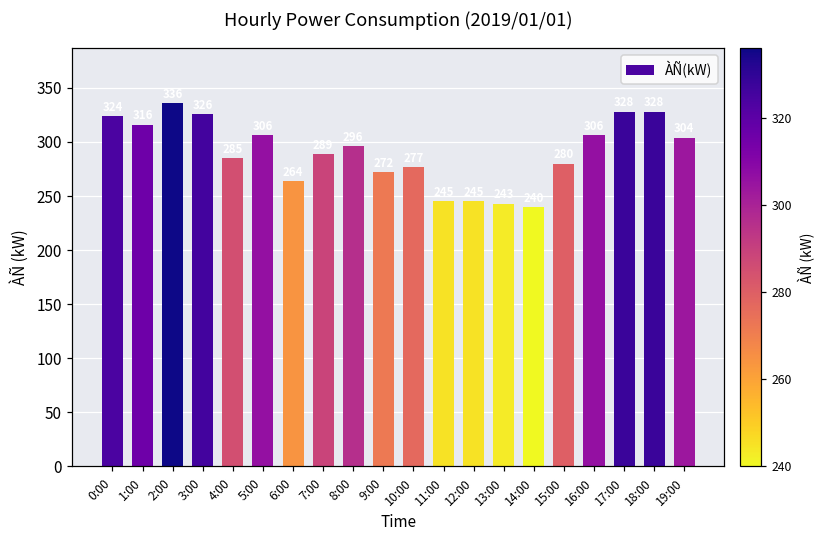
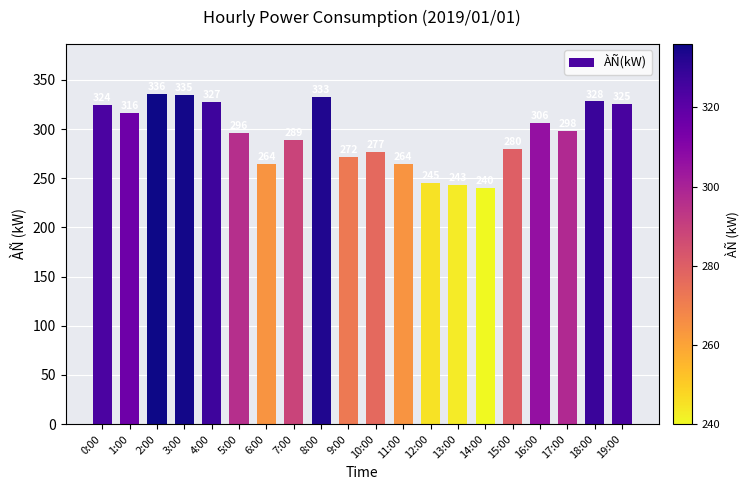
3:00: 330 -> 340
4:00: 290 -> 330
5:00: 310 -> 300
8:00: 300 -> 330
11:00: 250 -> 260
17:00: 330 -> 300
19:00: 300 -> 330
